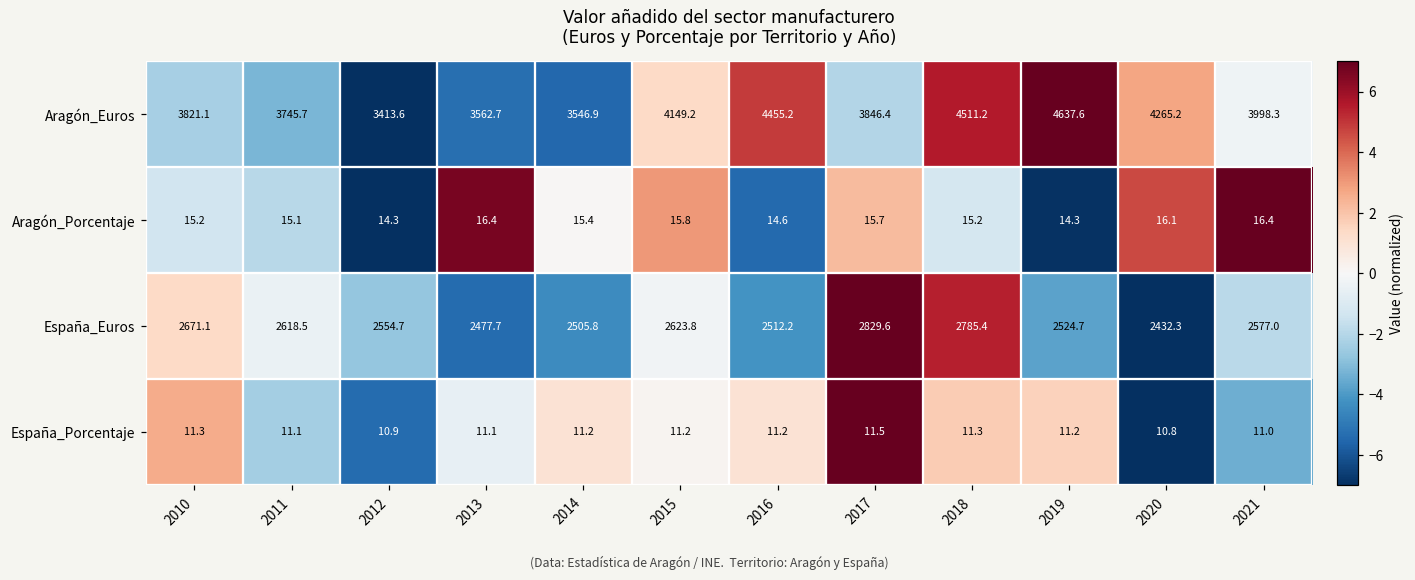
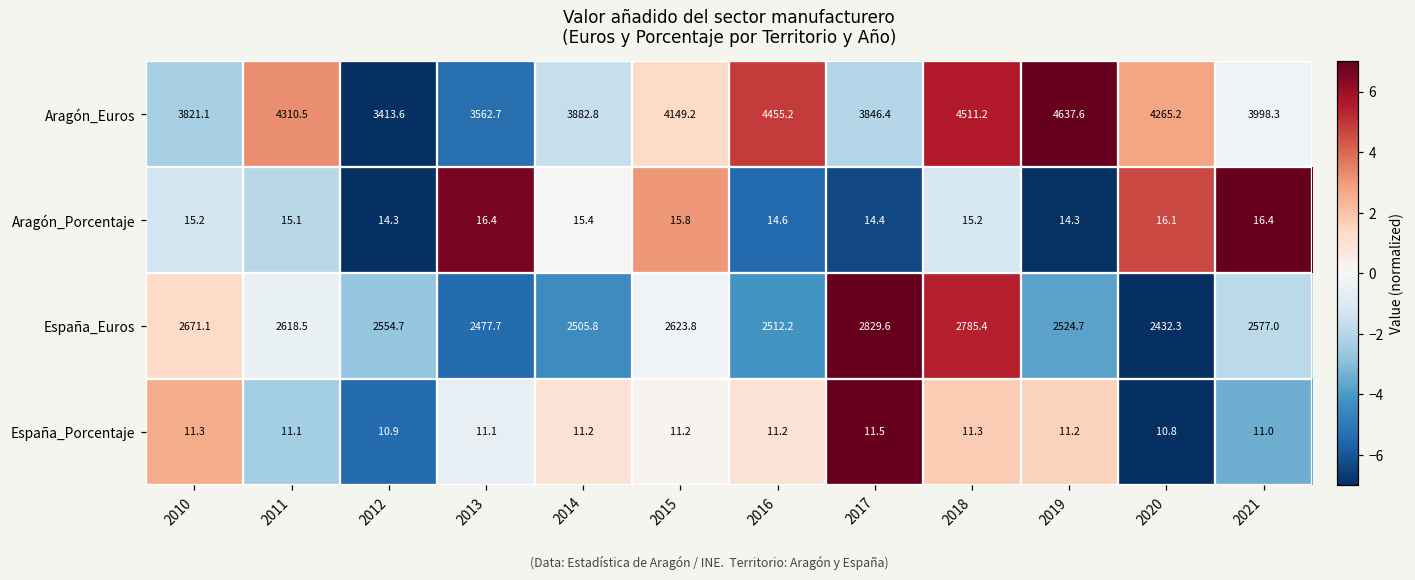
Aragón_Euros, 2011: 3745.7 -> 4310.5
Aragón_Euros, 2014: 3546.9 -> 3882.8
Aragón_Porcentaje, 2017: 15.7 -> 14.4
